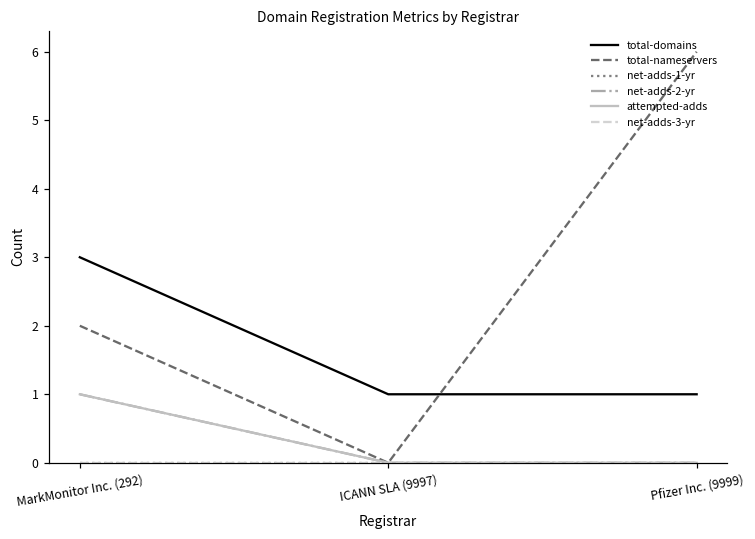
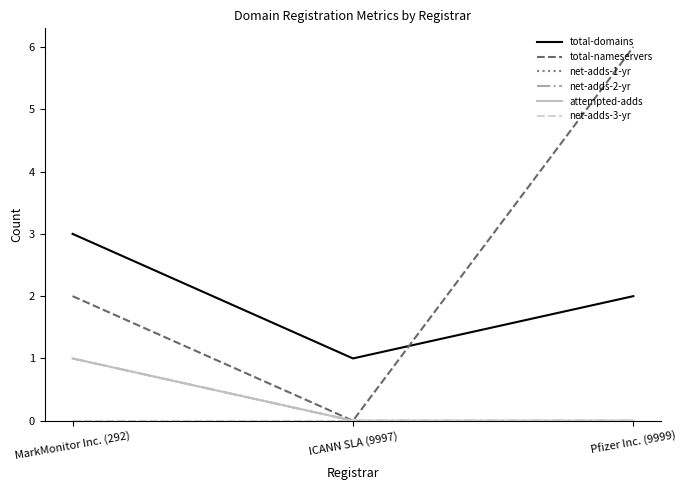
total-domains, Pfizer Inc. (9999): 1 -> 2
